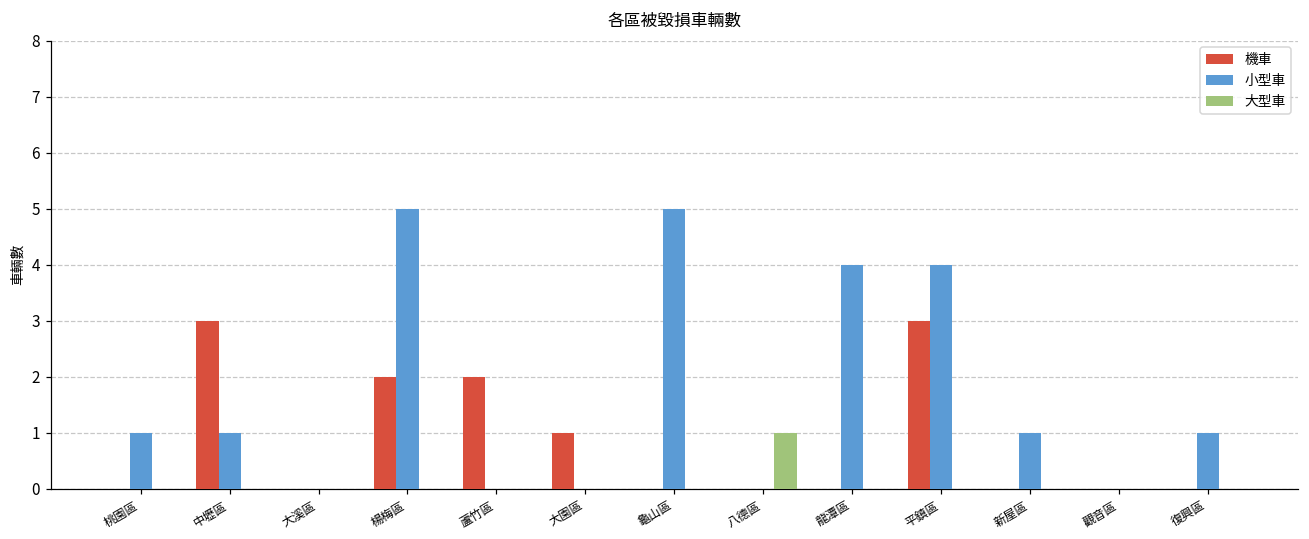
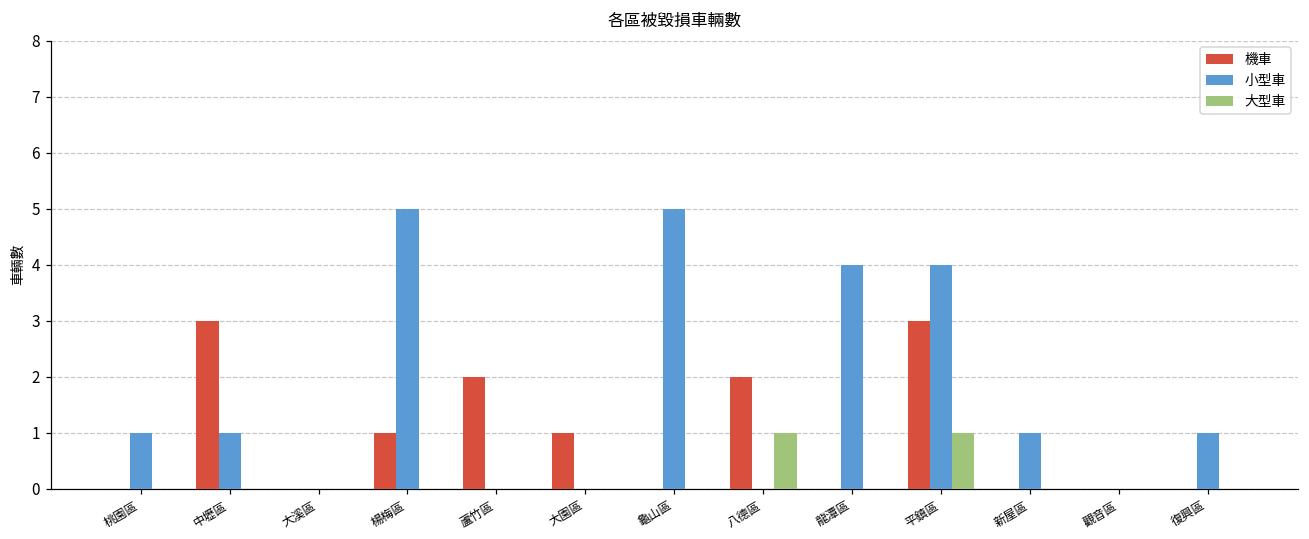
機車, 楊梅區: 2 -> 1
機車, 八德區: 0 -> 2
大型車, 平鎮區: 0 -> 1
